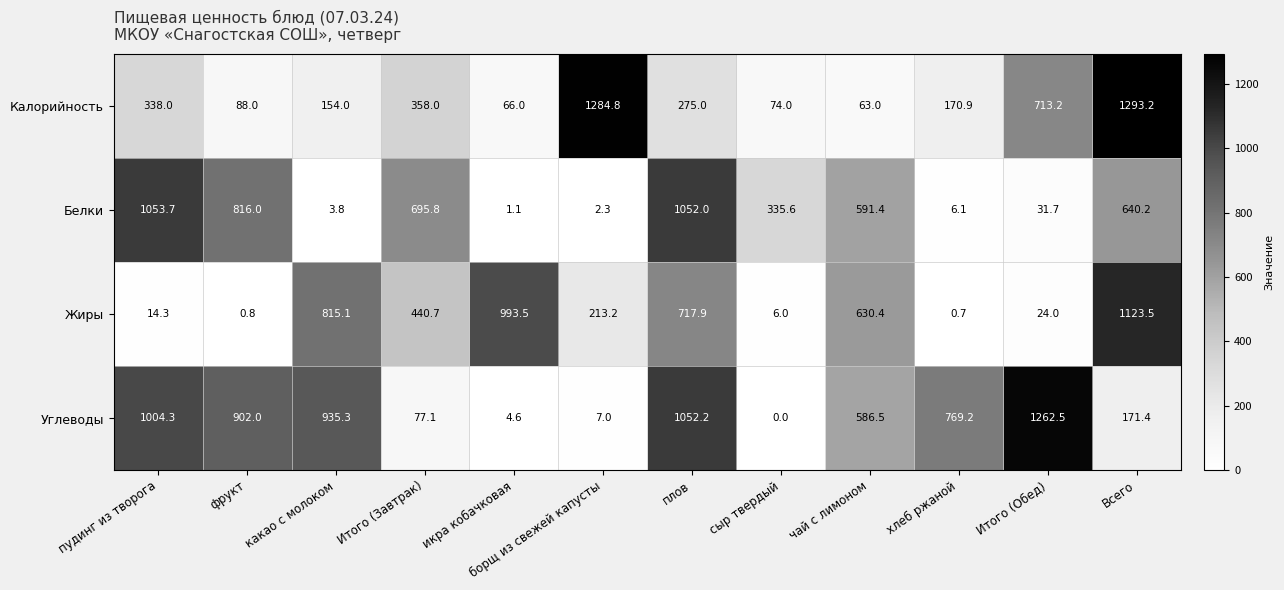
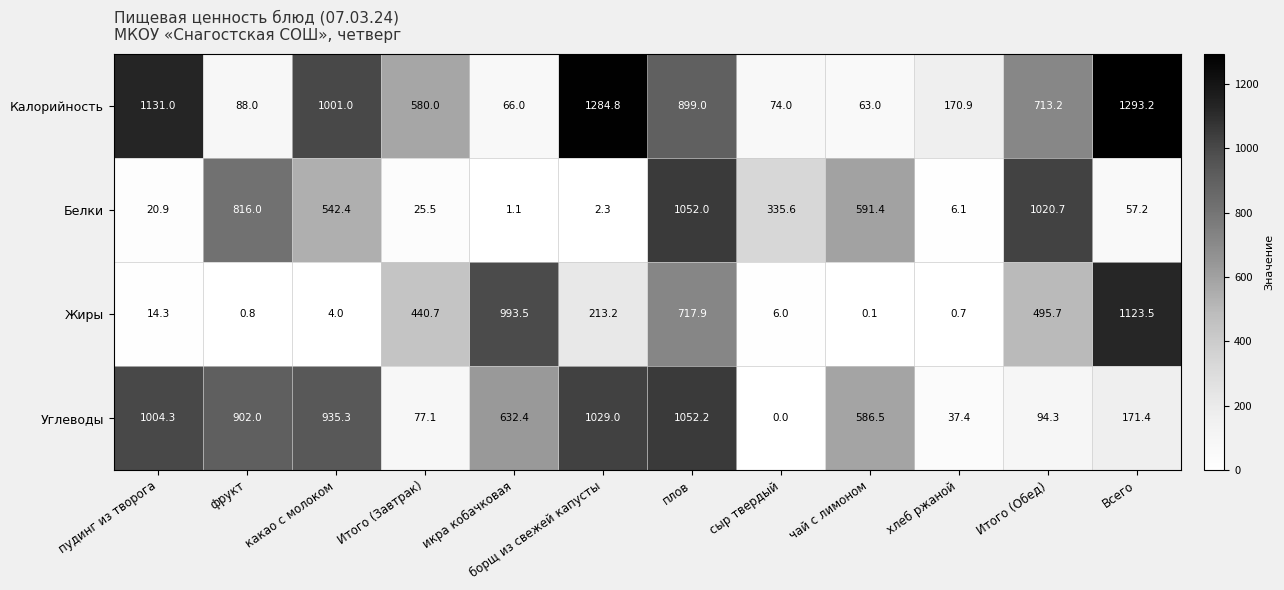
Калорийность, пудинг из творога: 338.0 -> 1131.0
Калорийность, какао с молоком: 154.0 -> 1001.0
Калорийность, Итого (Завтрак): 358.0 -> 580.0
Калорийность, плов: 275.0 -> 899.0
Белки, пудинг из творога: 1053.7 -> 20.9
Белки, какао с молоком: 3.8 -> 542.4
Белки, Итого (Завтрак): 695.8 -> 25.5
Белки, Итого (Обед): 31.7 -> 1020.7
Белки, Всего: 640.2 -> 57.2
Жиры, какао с молоком: 815.1 -> 4.0
Жиры, чай с лимоном: 630.4 -> 0.1
Жиры, Итого (Обед): 24.0 -> 495.7
Углеводы, икра кобачковая: 4.6 -> 632.4
Углеводы, борщ из свежей капусты: 7.0 -> 1029.0
Углеводы, хлеб ржаной: 769.2 -> 37.4
Углеводы, Итого (Обед): 1262.5 -> 94.3
